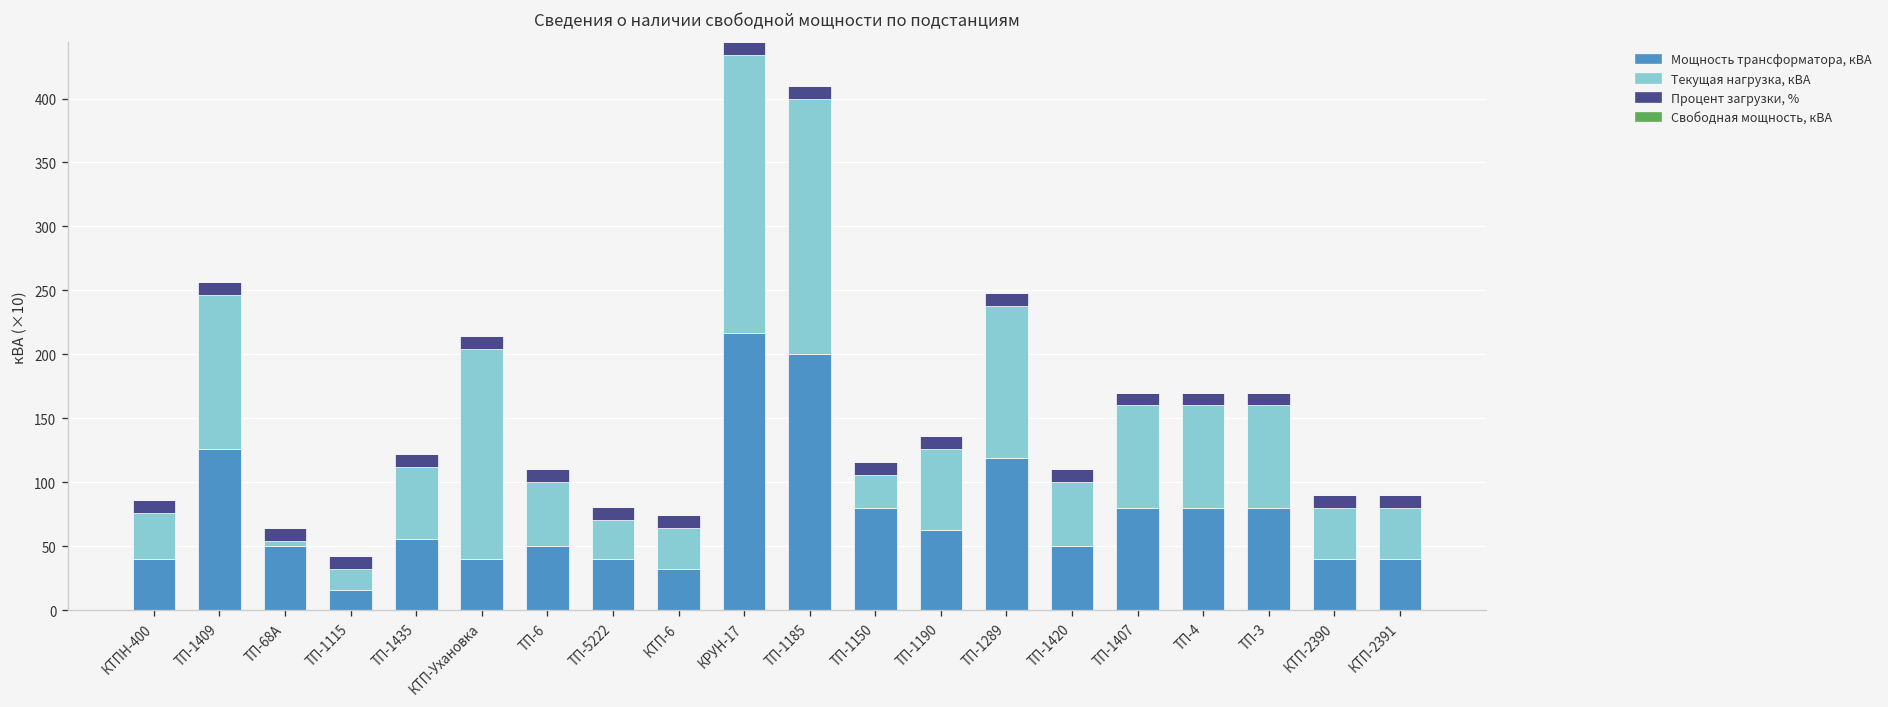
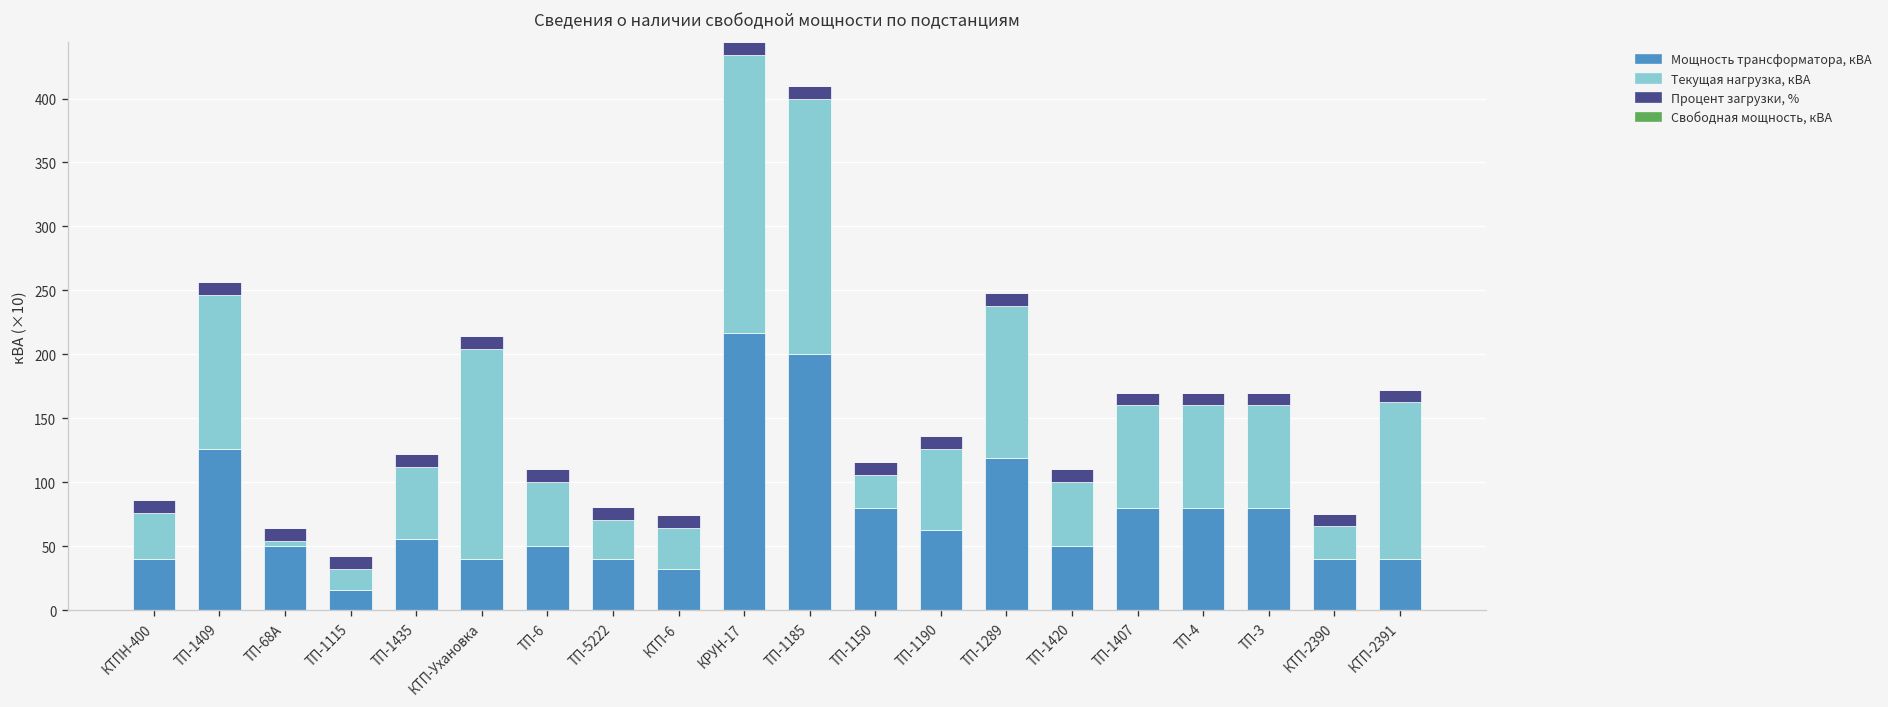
Текущая нагрузка, кВА, КТП-2390: 40 -> 25
Текущая нагрузка, кВА, КТП-2391: 40 -> 122
